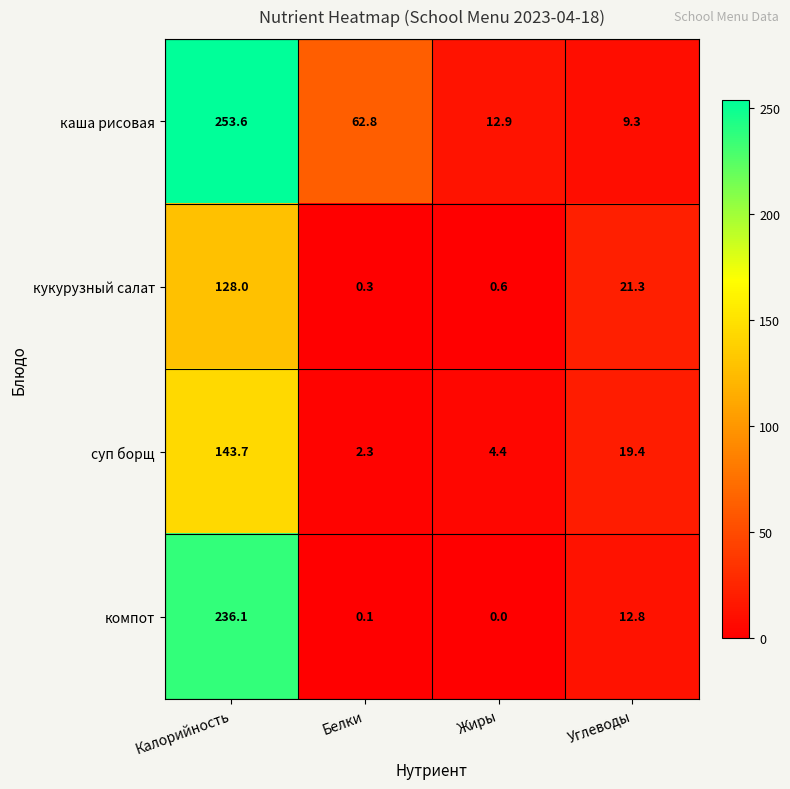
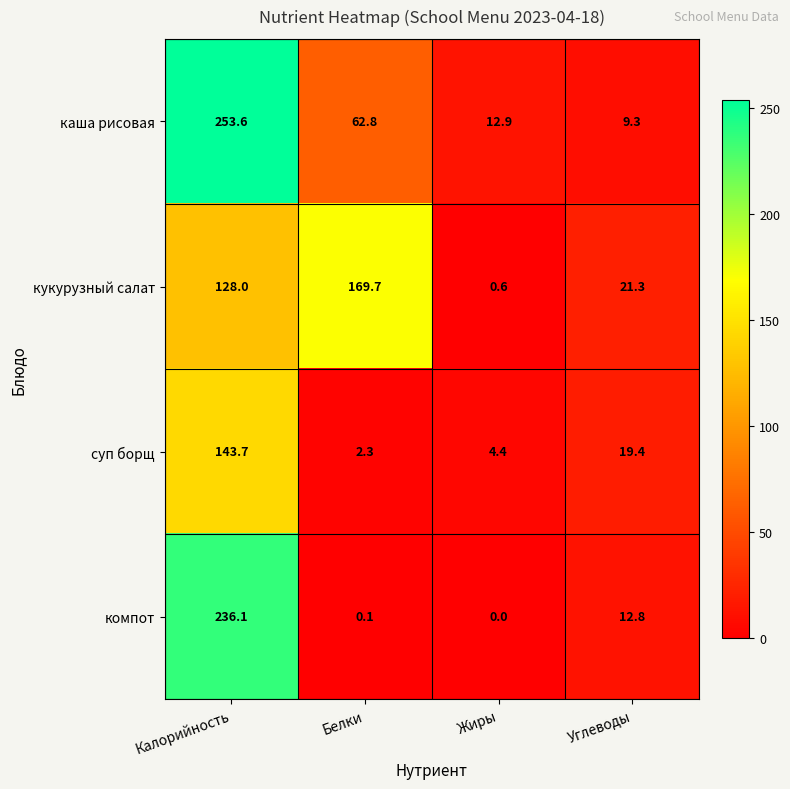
кукурузный салат, Белки: 0.3 -> 169.7
